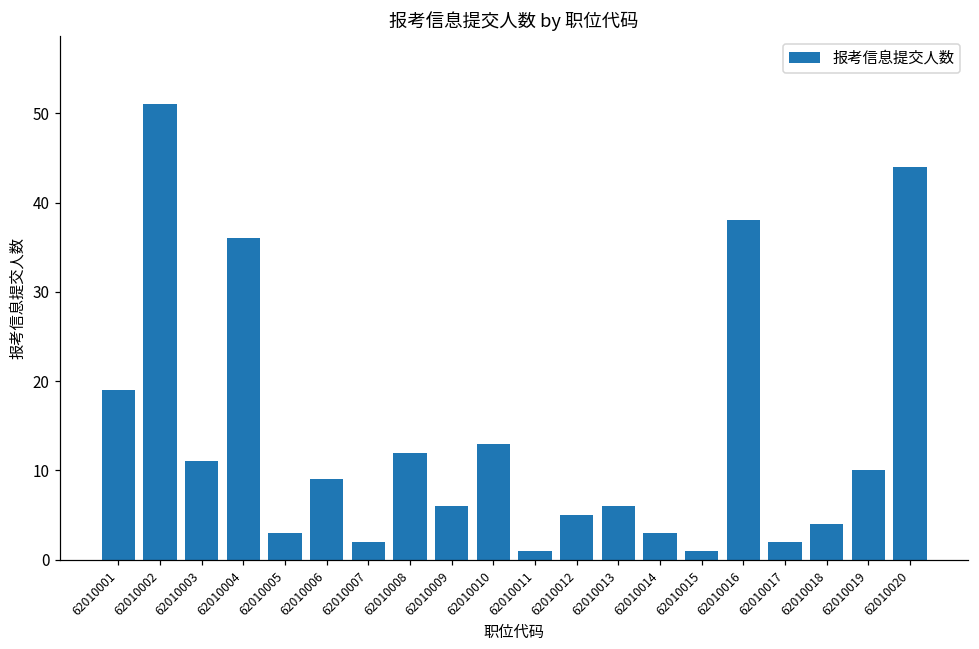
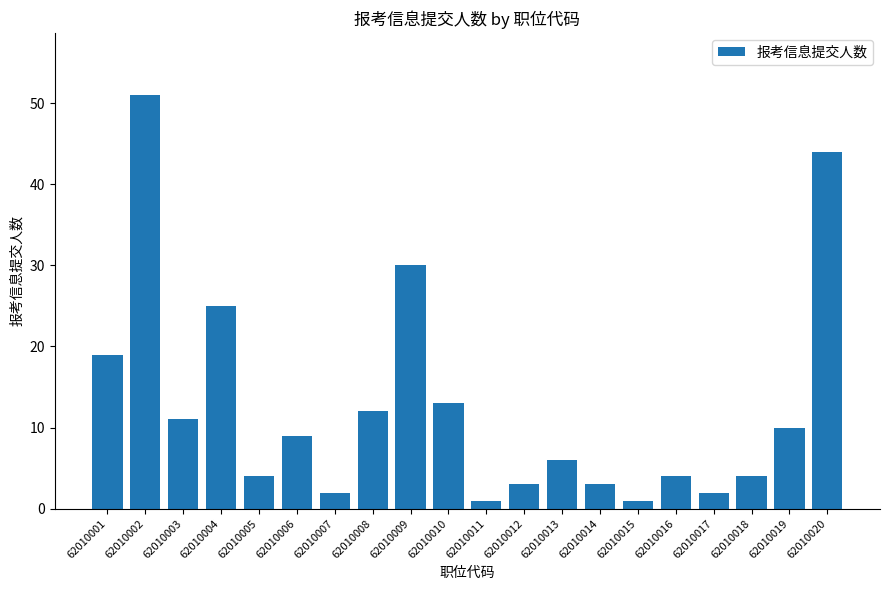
62010004: 36 -> 25
62010005: 3 -> 4
62010009: 6 -> 30
62010012: 5 -> 3
62010016: 38 -> 4
